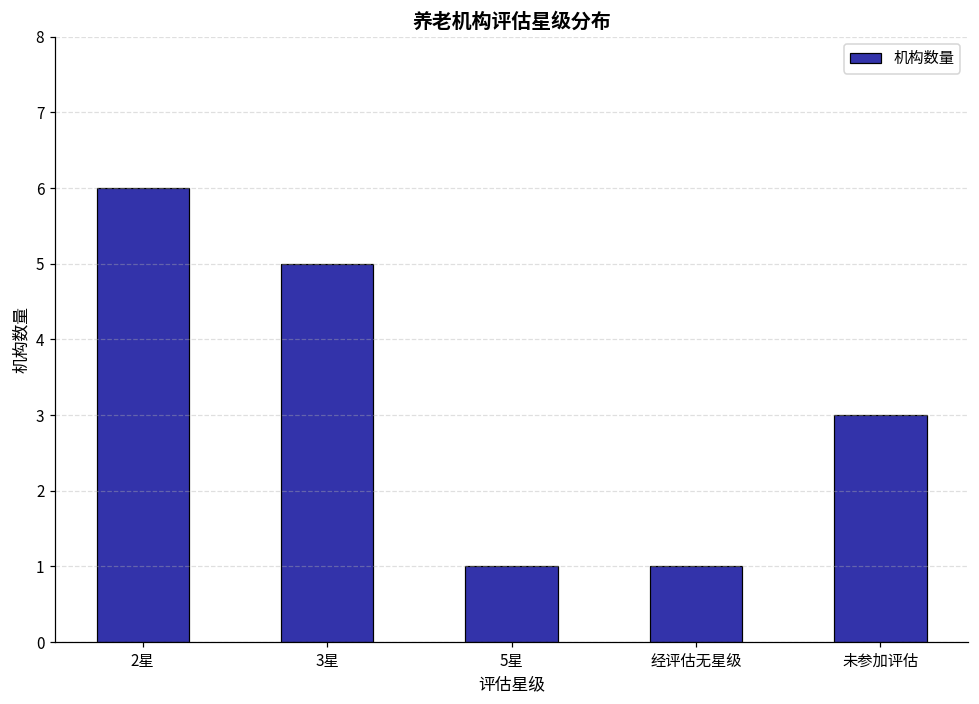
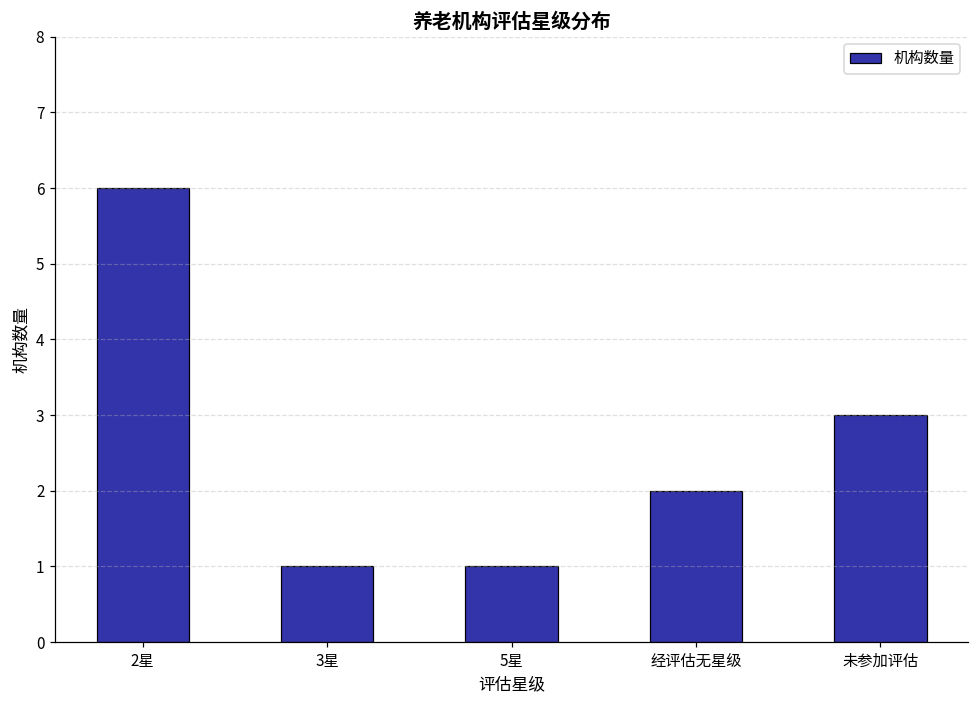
3星: 5 -> 1
经评估无星级: 1 -> 2
